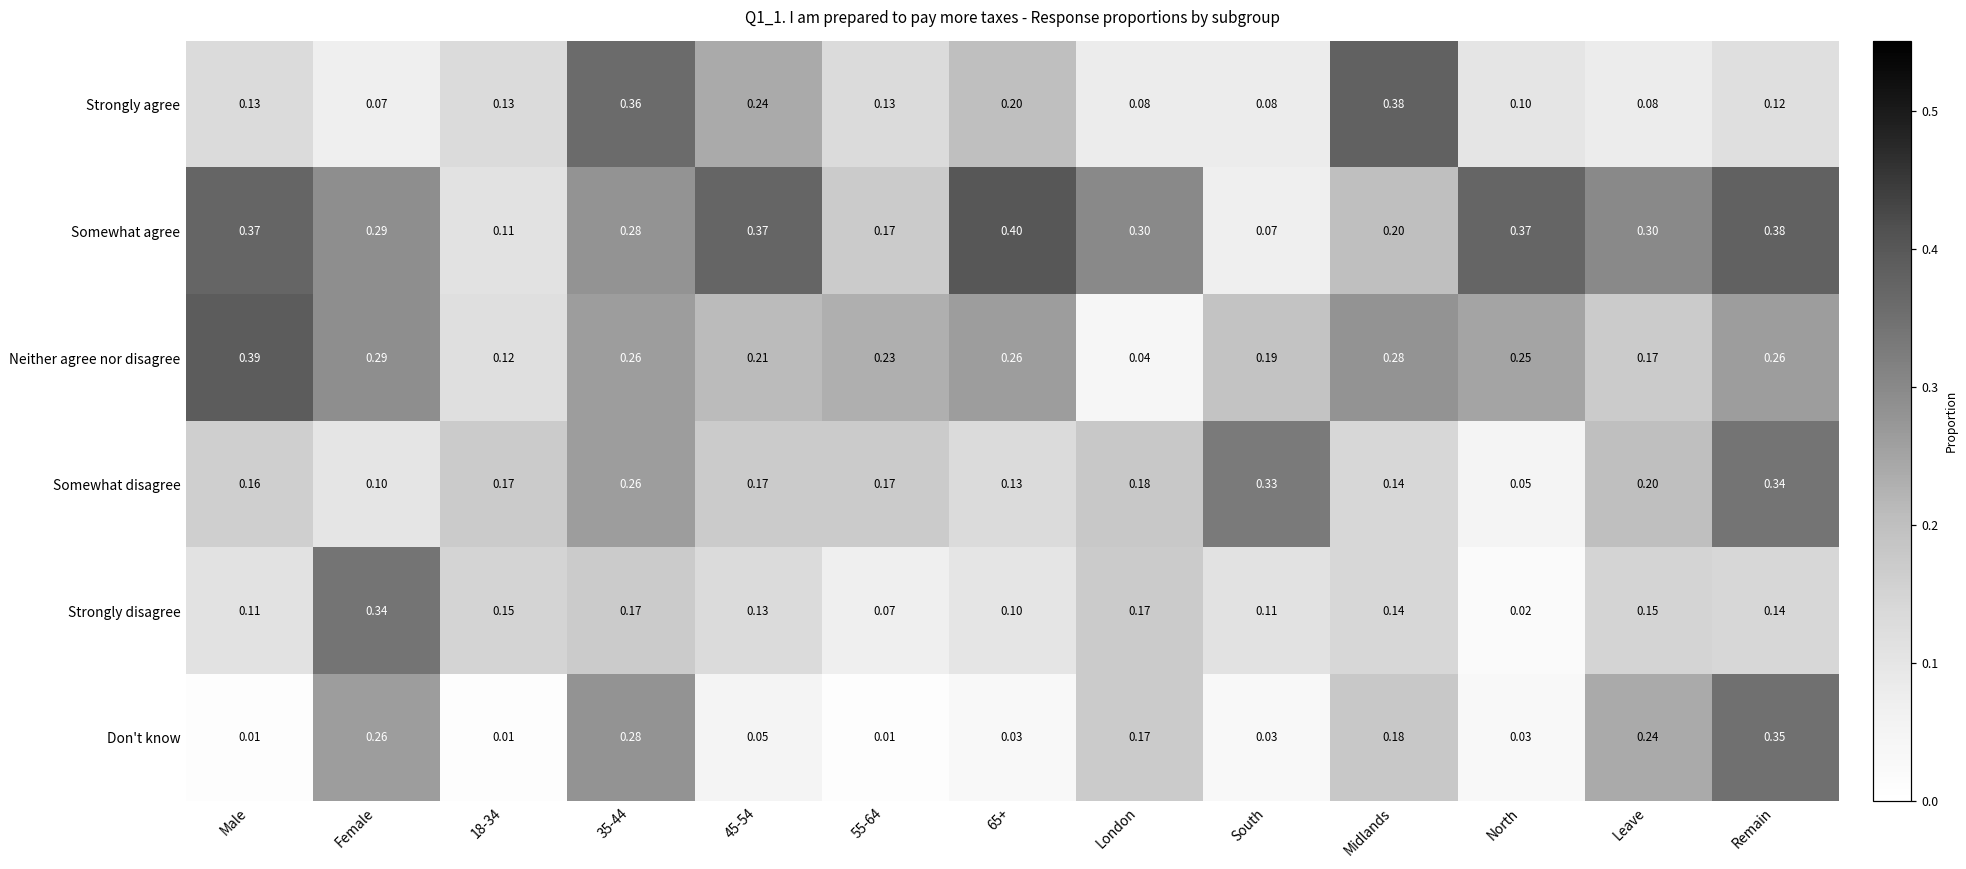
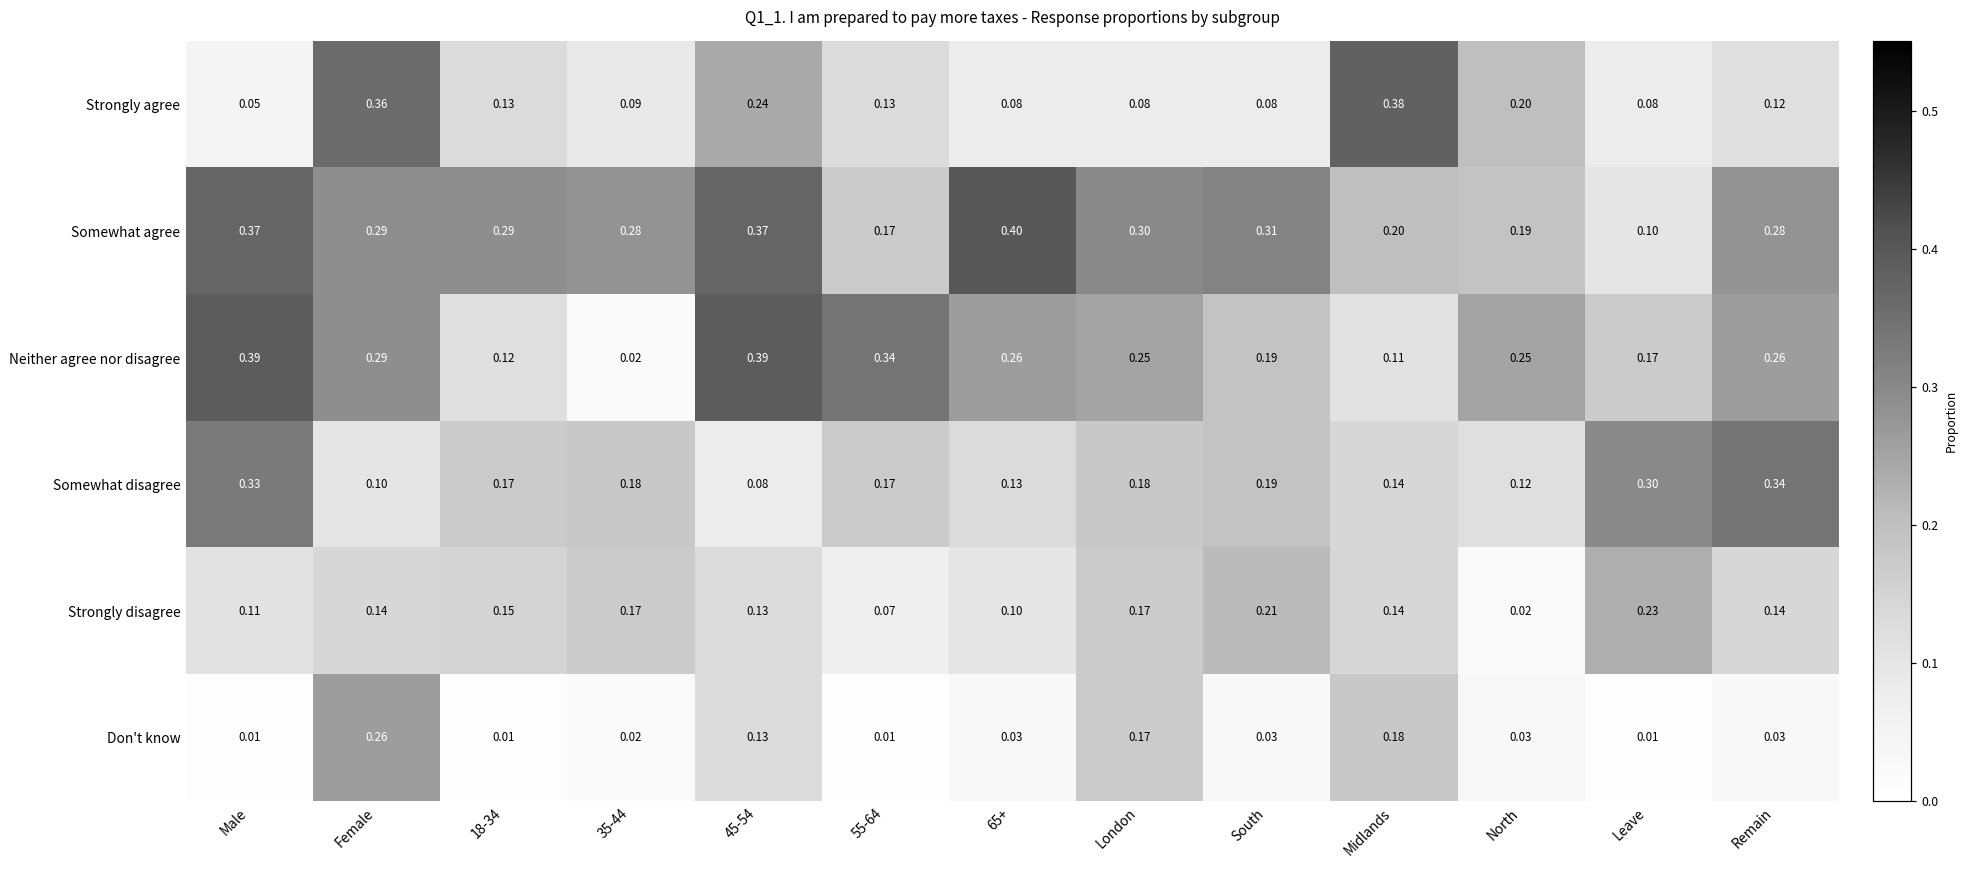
Strongly agree, Male: 0.13 -> 0.05
Strongly agree, Female: 0.07 -> 0.36
Strongly agree, 35-44: 0.36 -> 0.09
Strongly agree, 65+: 0.20 -> 0.08
Strongly agree, North: 0.10 -> 0.20
Somewhat agree, 18-34: 0.11 -> 0.29
Somewhat agree, South: 0.07 -> 0.31
Somewhat agree, North: 0.37 -> 0.19
Somewhat agree, Leave: 0.30 -> 0.10
Somewhat agree, Remain: 0.38 -> 0.28
Neither agree nor disagree, 35-44: 0.26 -> 0.02
Neither agree nor disagree, 45-54: 0.21 -> 0.39
Neither agree nor disagree, 55-64: 0.23 -> 0.34
Neither agree nor disagree, London: 0.04 -> 0.25
Neither agree nor disagree, Midlands: 0.28 -> 0.11
Somewhat disagree, Male: 0.16 -> 0.33
Somewhat disagree, 35-44: 0.26 -> 0.18
Somewhat disagree, 45-54: 0.17 -> 0.08
Somewhat disagree, South: 0.33 -> 0.19
Somewhat disagree, North: 0.05 -> 0.12
Somewhat disagree, Leave: 0.20 -> 0.30
Strongly disagree, Female: 0.34 -> 0.14
Strongly disagree, South: 0.11 -> 0.21
Strongly disagree, Leave: 0.15 -> 0.23
Don't know, 35-44: 0.28 -> 0.02
Don't know, 45-54: 0.05 -> 0.13
Don't know, Leave: 0.24 -> 0.01
Don't know, Remain: 0.35 -> 0.03
